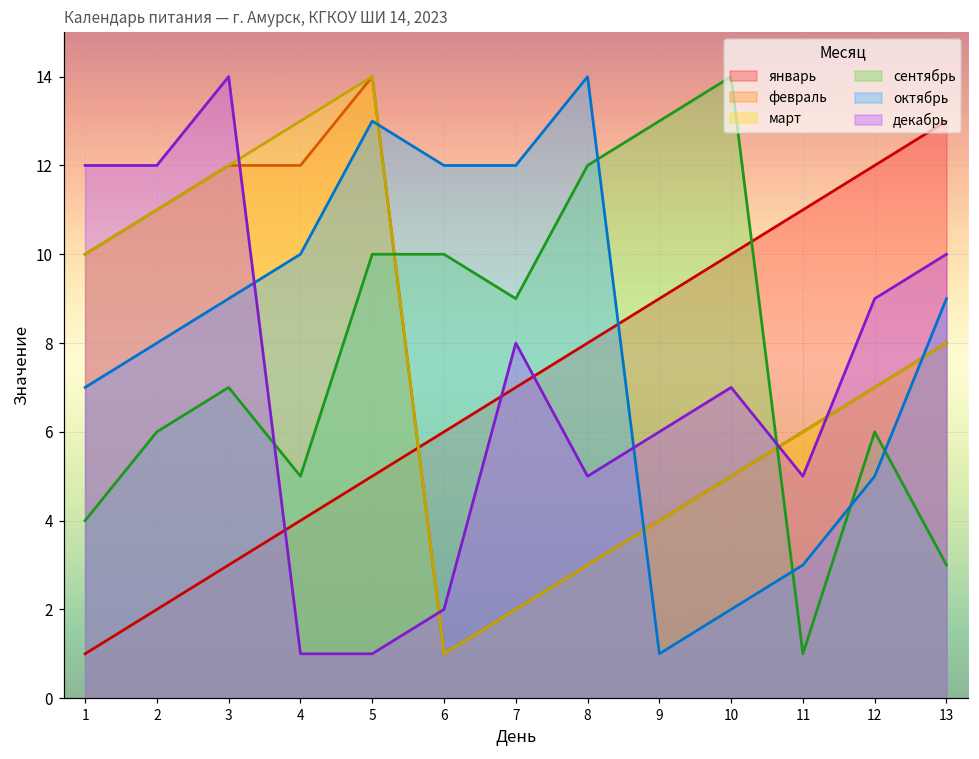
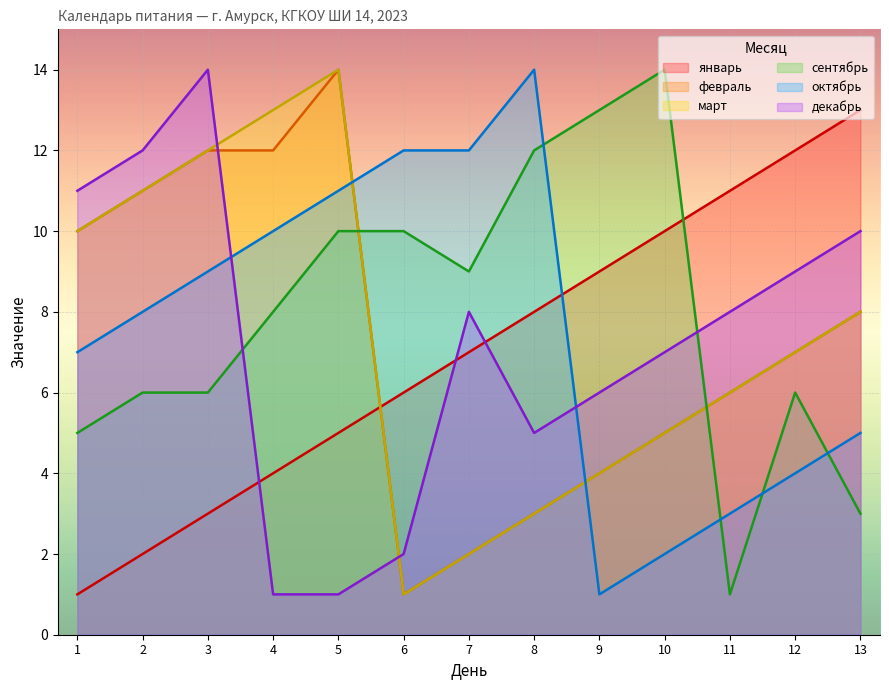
сентябрь, 1: 4 -> 5
декабрь, 1: 12 -> 11
сентябрь, 3: 7 -> 6
сентябрь, 4: 5 -> 8
октябрь, 5: 13 -> 11
декабрь, 11: 5 -> 8
октябрь, 12: 5 -> 4
октябрь, 13: 9 -> 5
